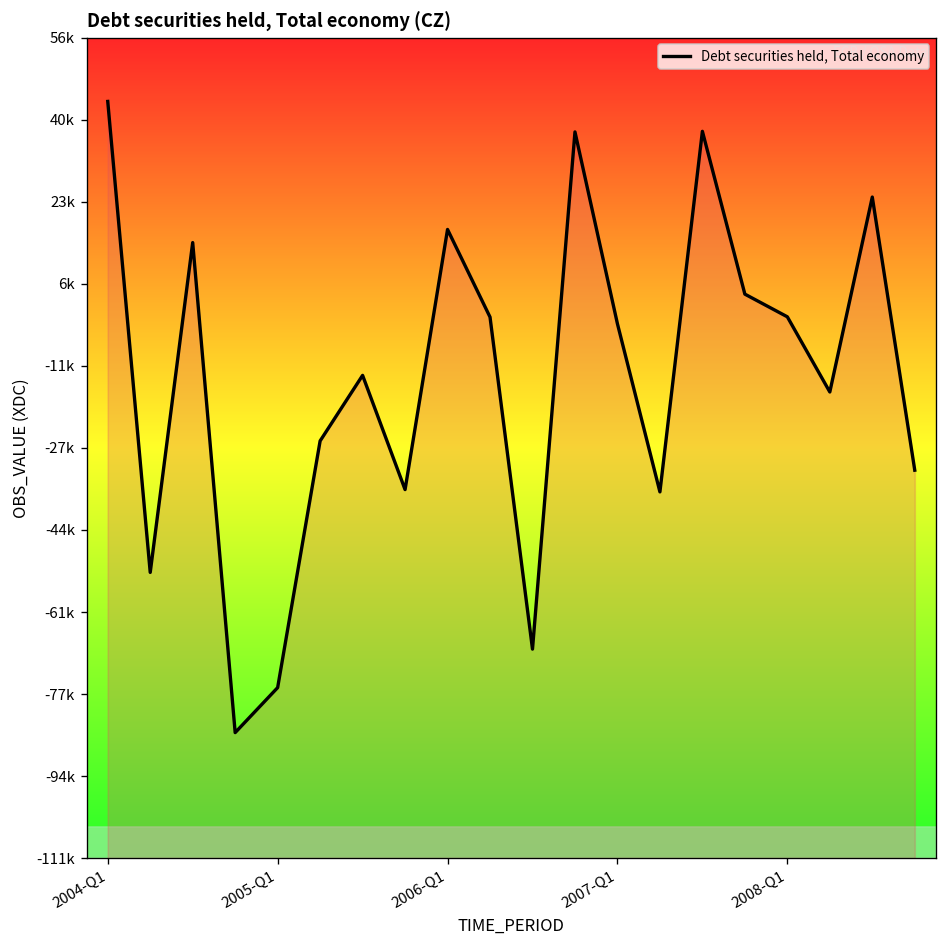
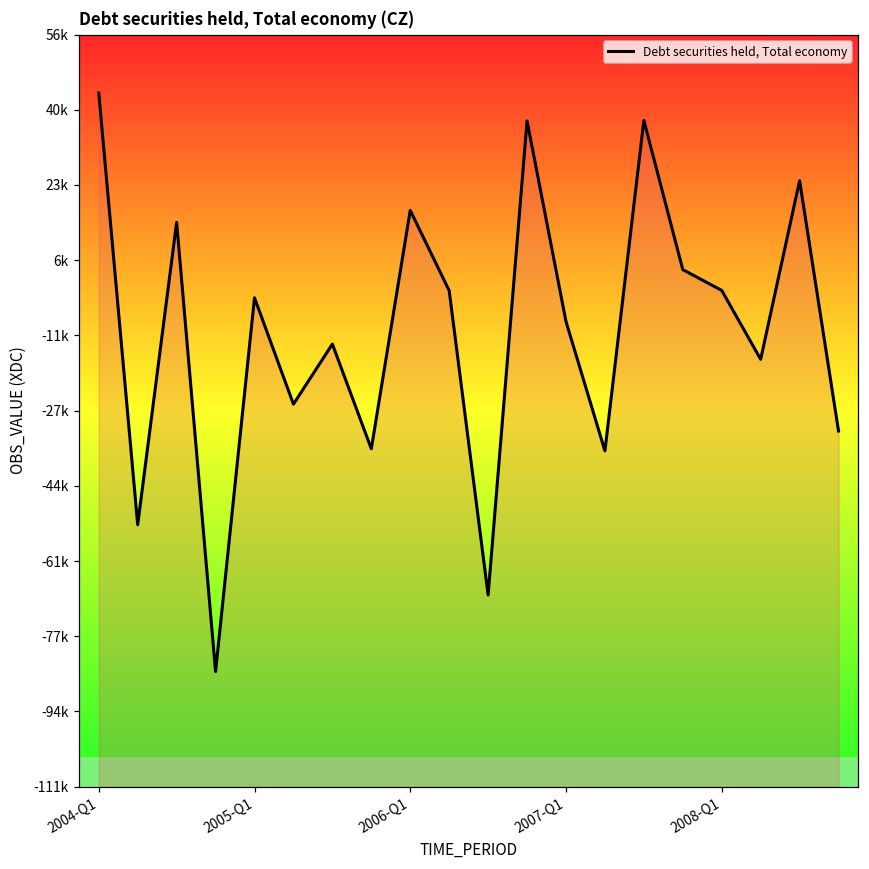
2005-Q1: -76000 -> -2000
2007-Q1: -2000 -> -7000
